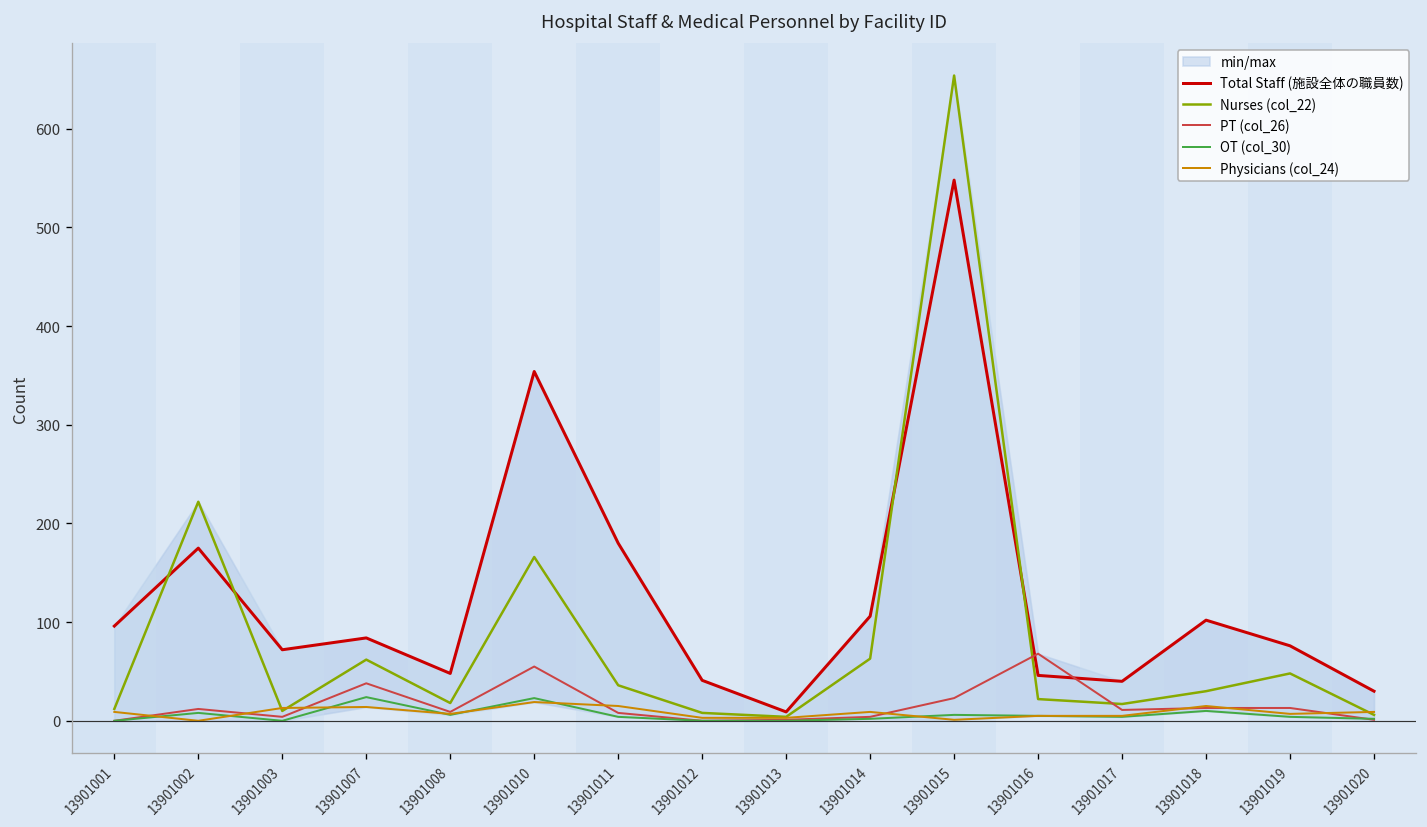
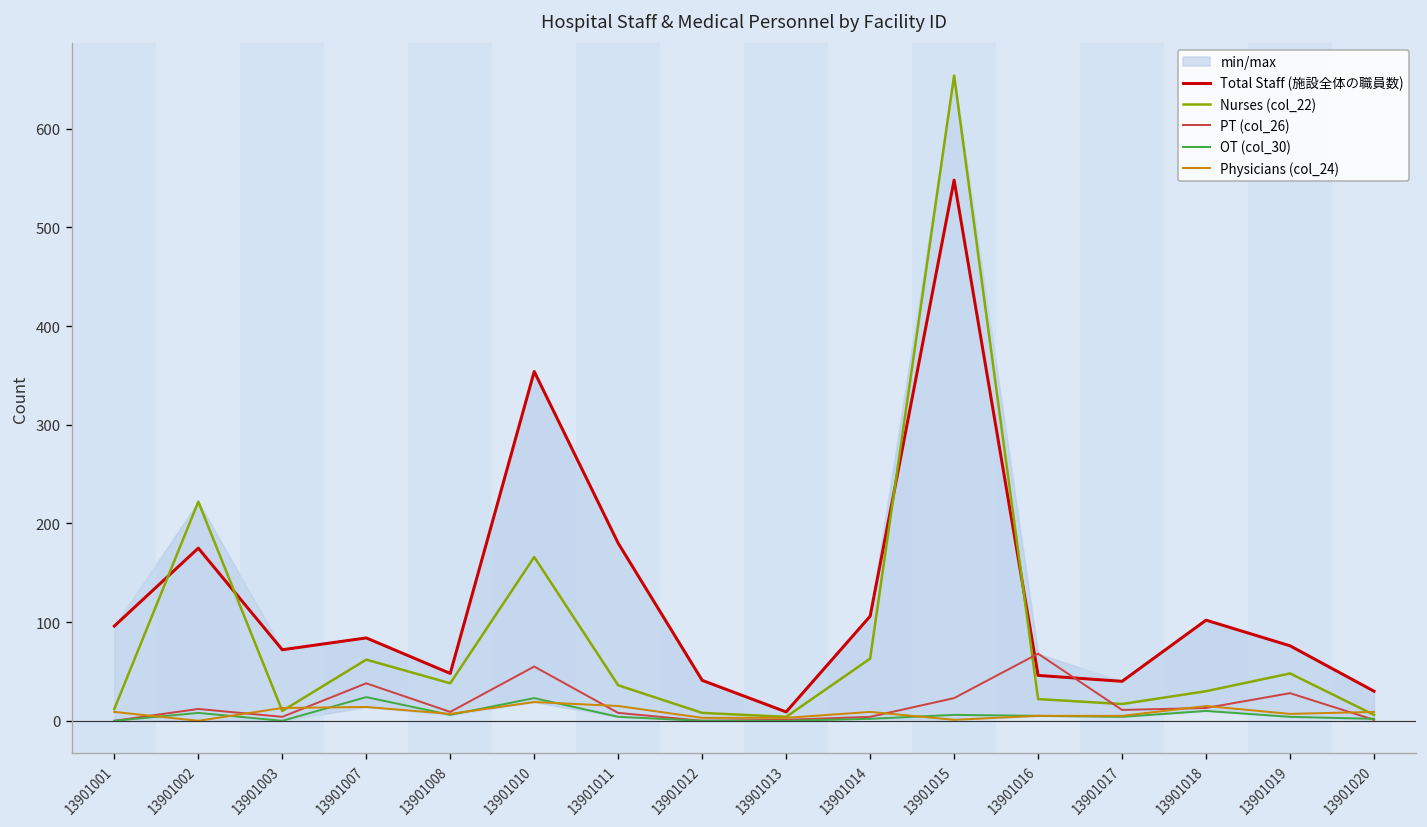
Nurses (col_22), 13901008: 20 -> 40
PT (col_26), 13901019: 10 -> 30
